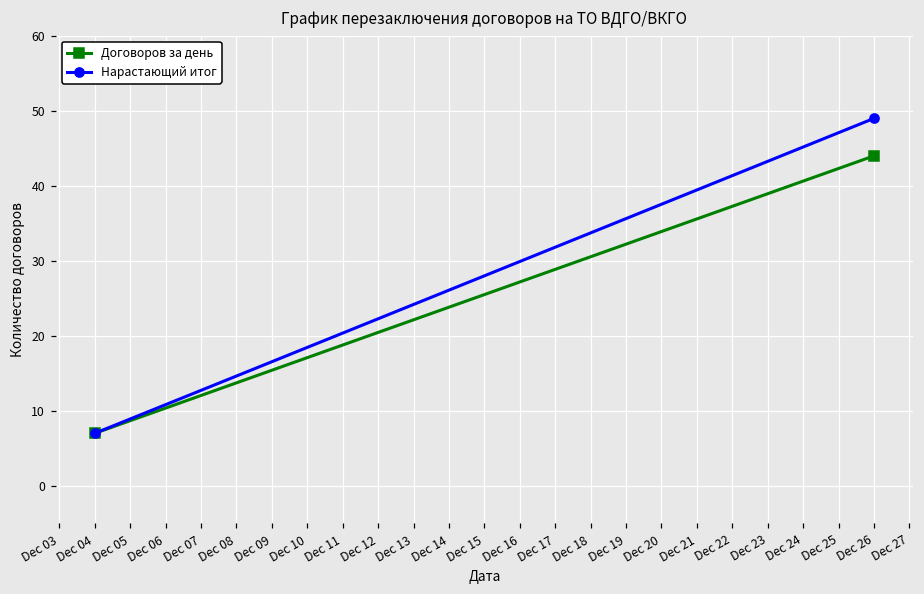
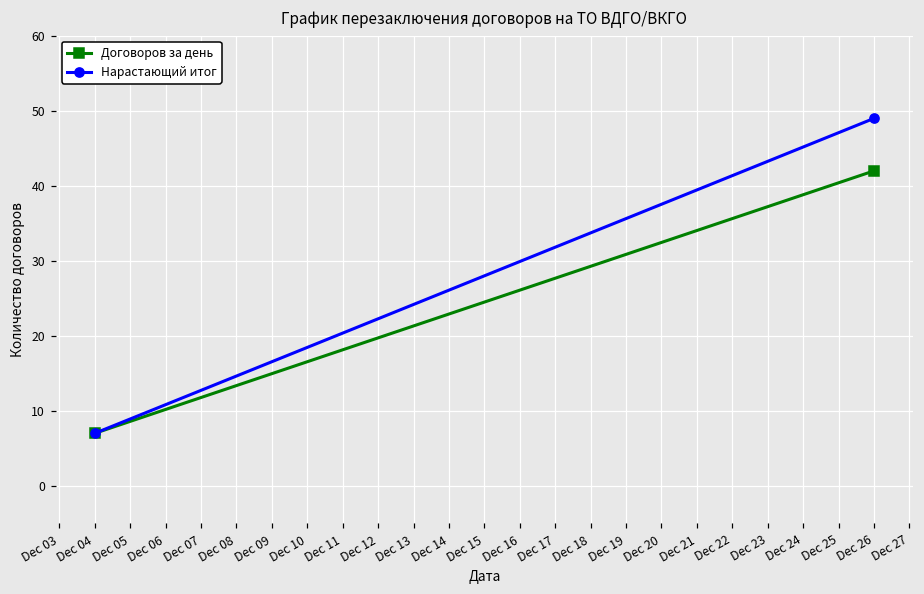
Договоров за день, Dec 26: 44 -> 42
